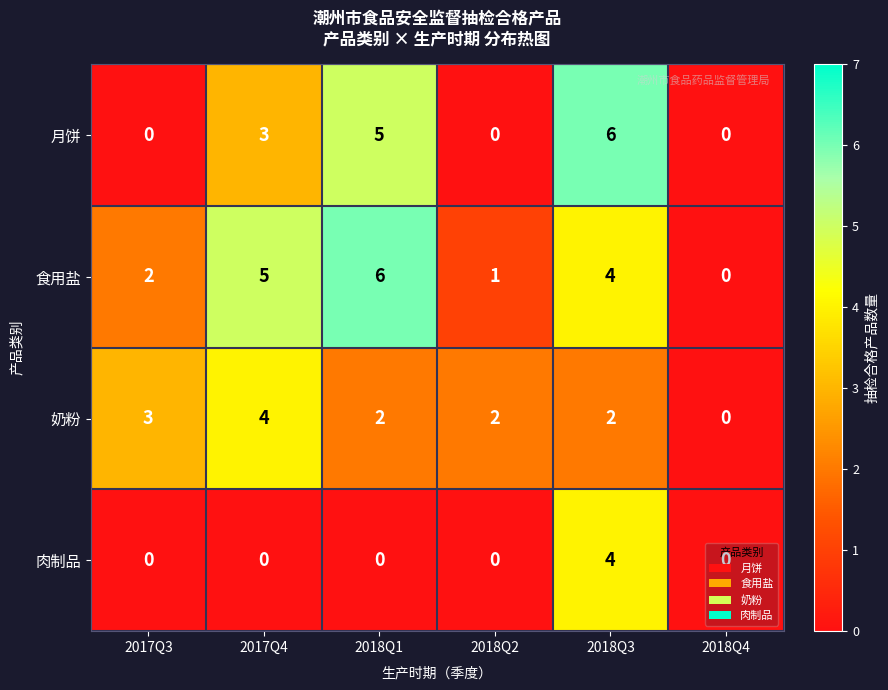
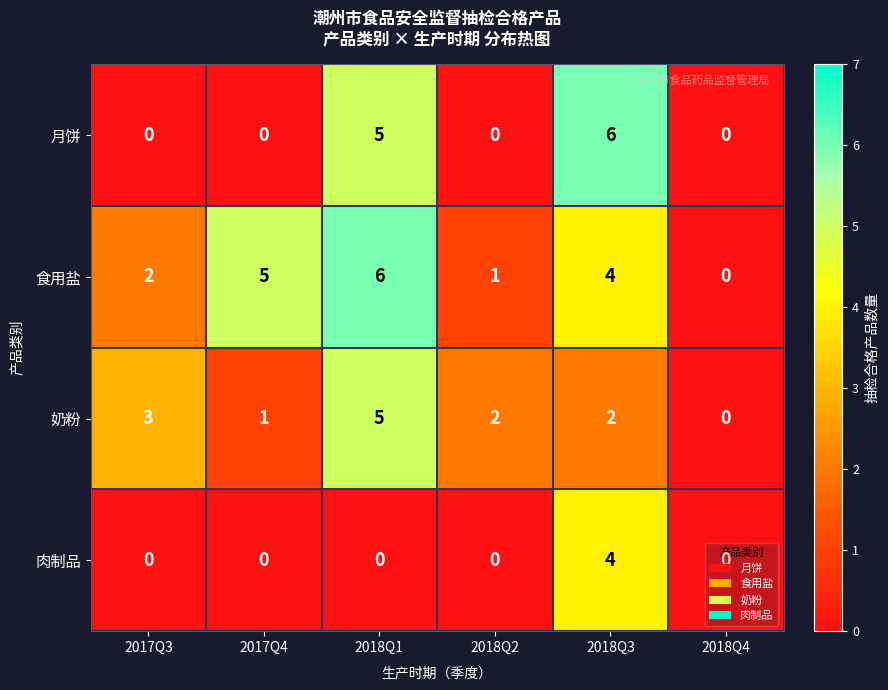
月饼, 2017Q4: 3 -> 0
奶粉, 2017Q4: 4 -> 1
奶粉, 2018Q1: 2 -> 5
